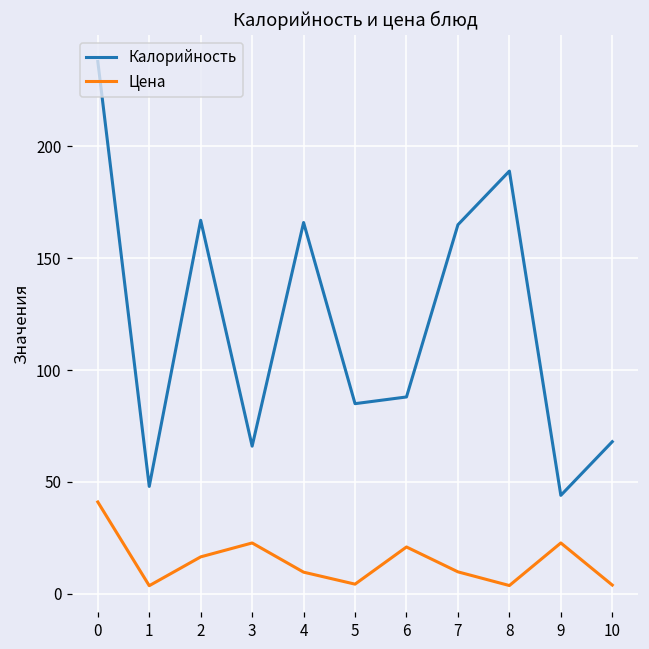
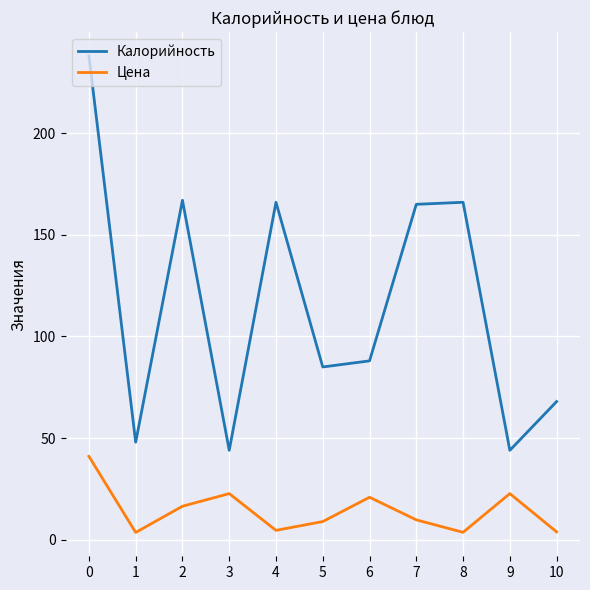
Калорийность, 3: 66 -> 44
Цена, 4: 10 -> 5
Цена, 5: 4 -> 9
Калорийность, 8: 189 -> 166
